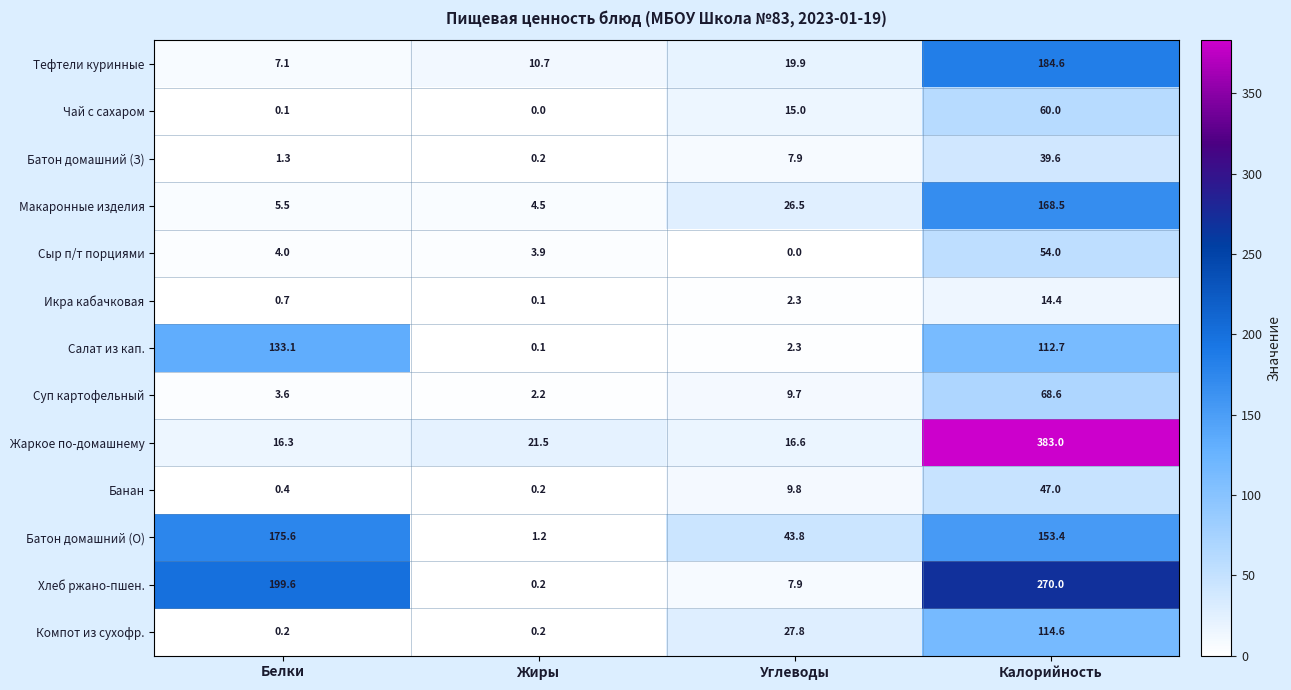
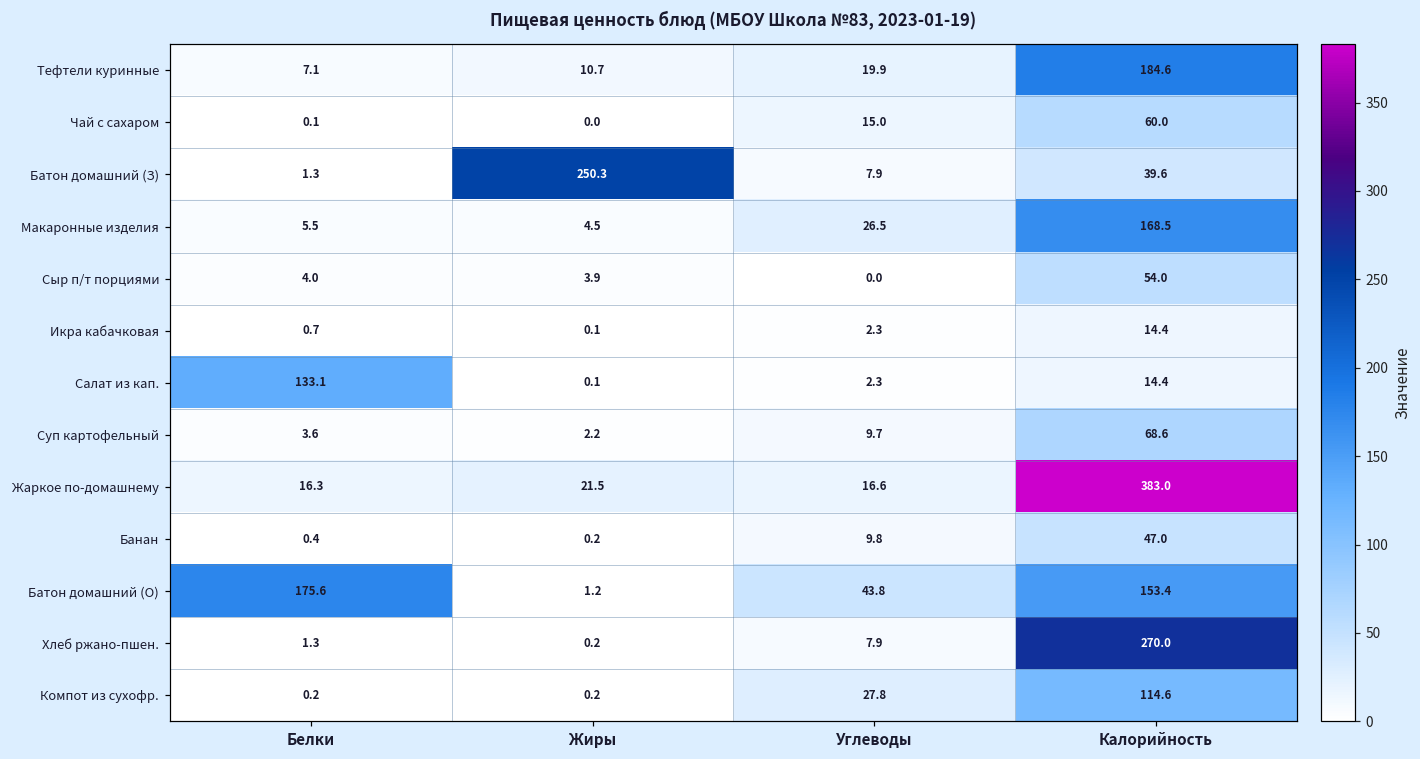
Батон домашний (З), Жиры: 0.2 -> 250.3
Салат из кап., Калорийность: 112.7 -> 14.4
Хлеб ржано-пшен., Белки: 199.6 -> 1.3
